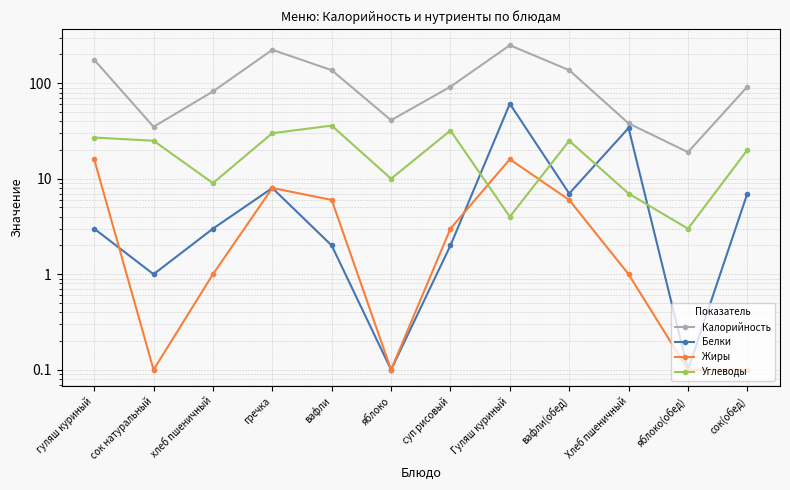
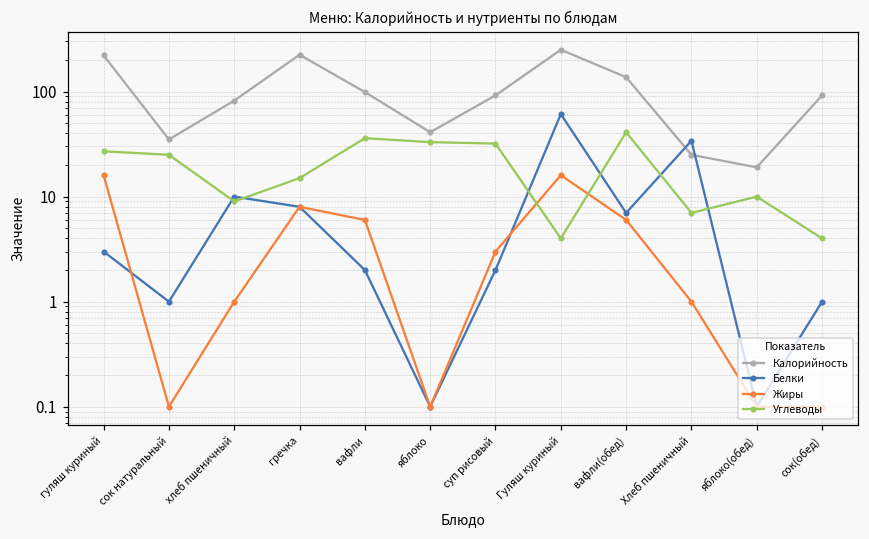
Калорийность, гуляш куриный: 180 -> 220
Белки, хлеб пшеничный: 3 -> 10
Углеводы, гречка: 30 -> 15
Калорийность, вафли: 140 -> 100
Углеводы, яблоко: 10 -> 33
Углеводы, вафли(обед): 25 -> 41
Калорийность, Хлеб пшеничный: 38 -> 25
Углеводы, яблоко(обед): 3 -> 10
Белки, сок(обед): 7 -> 1
Углеводы, сок(обед): 20 -> 4
